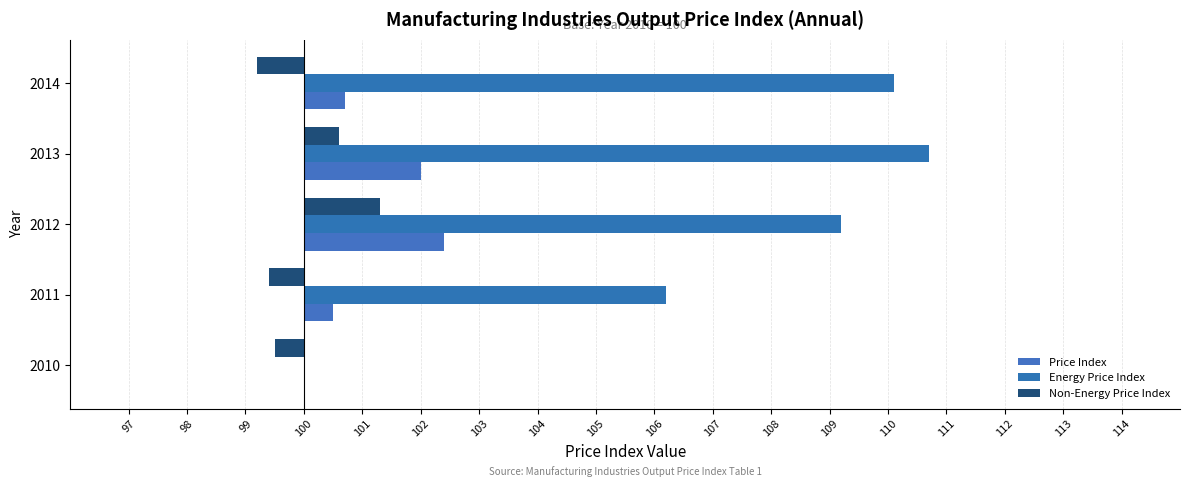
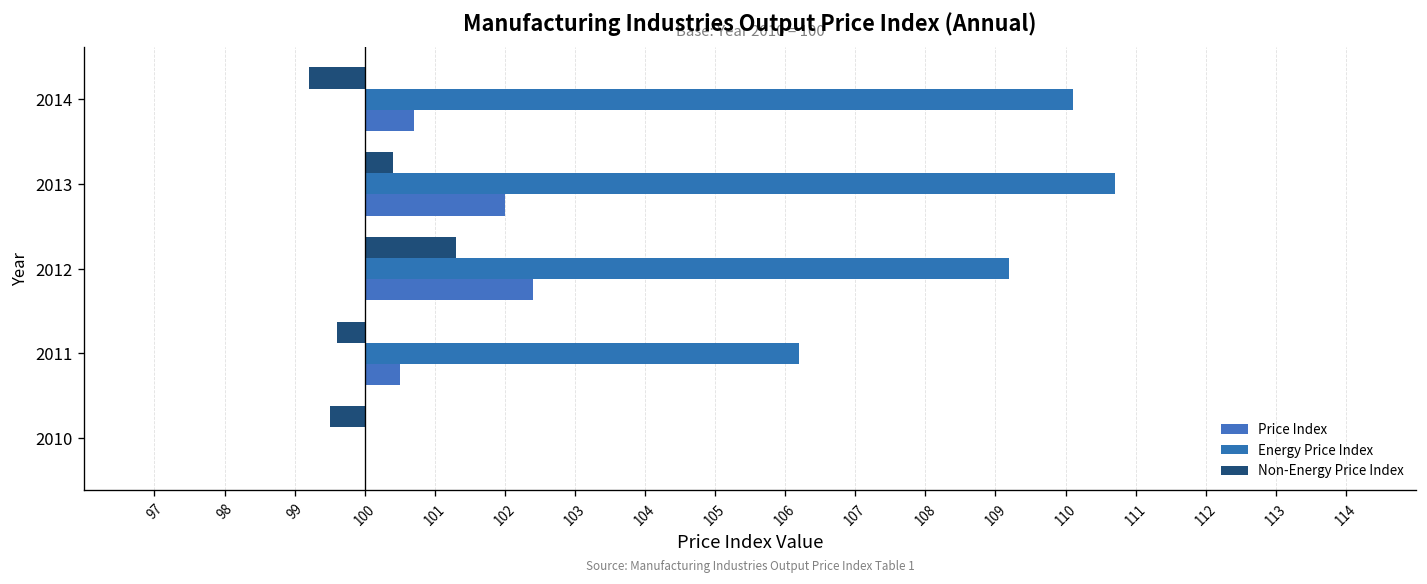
Non-Energy Price Index, 2013: 100.6 -> 100.4
Non-Energy Price Index, 2011: 99.4 -> 99.6
